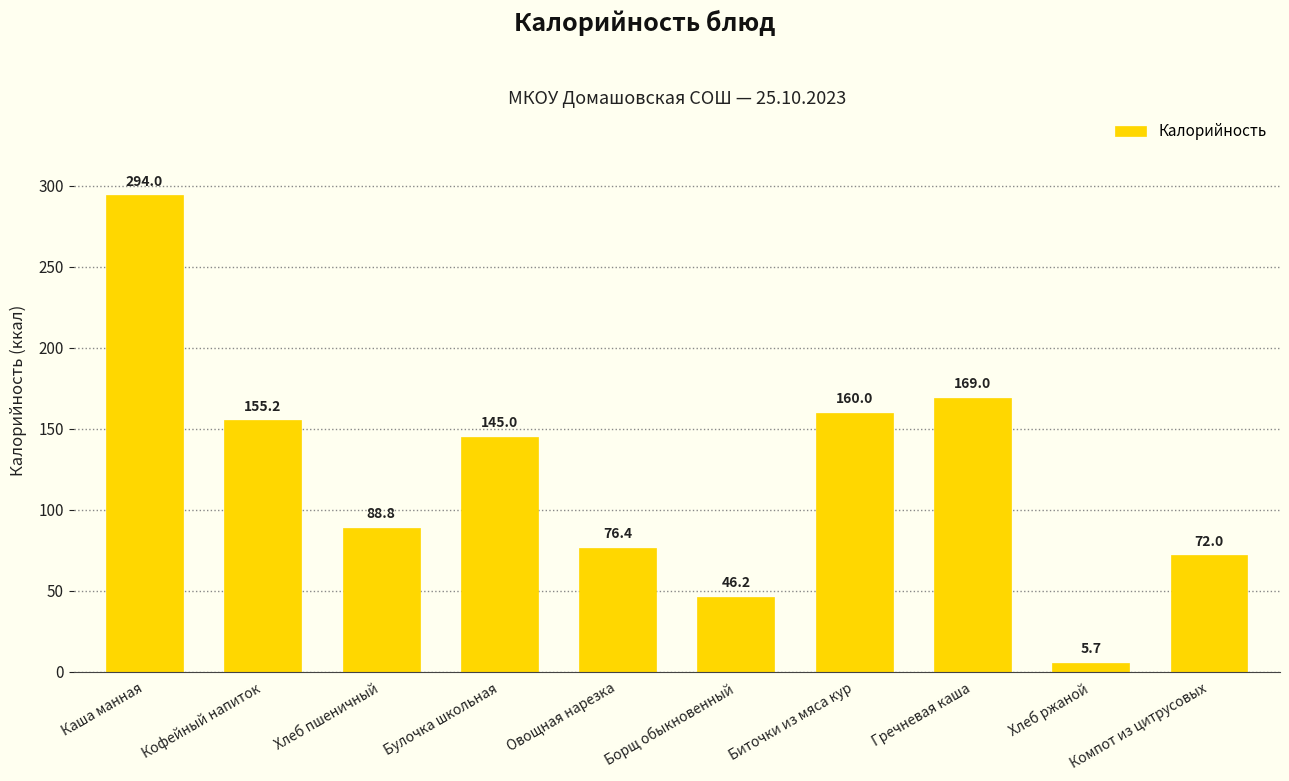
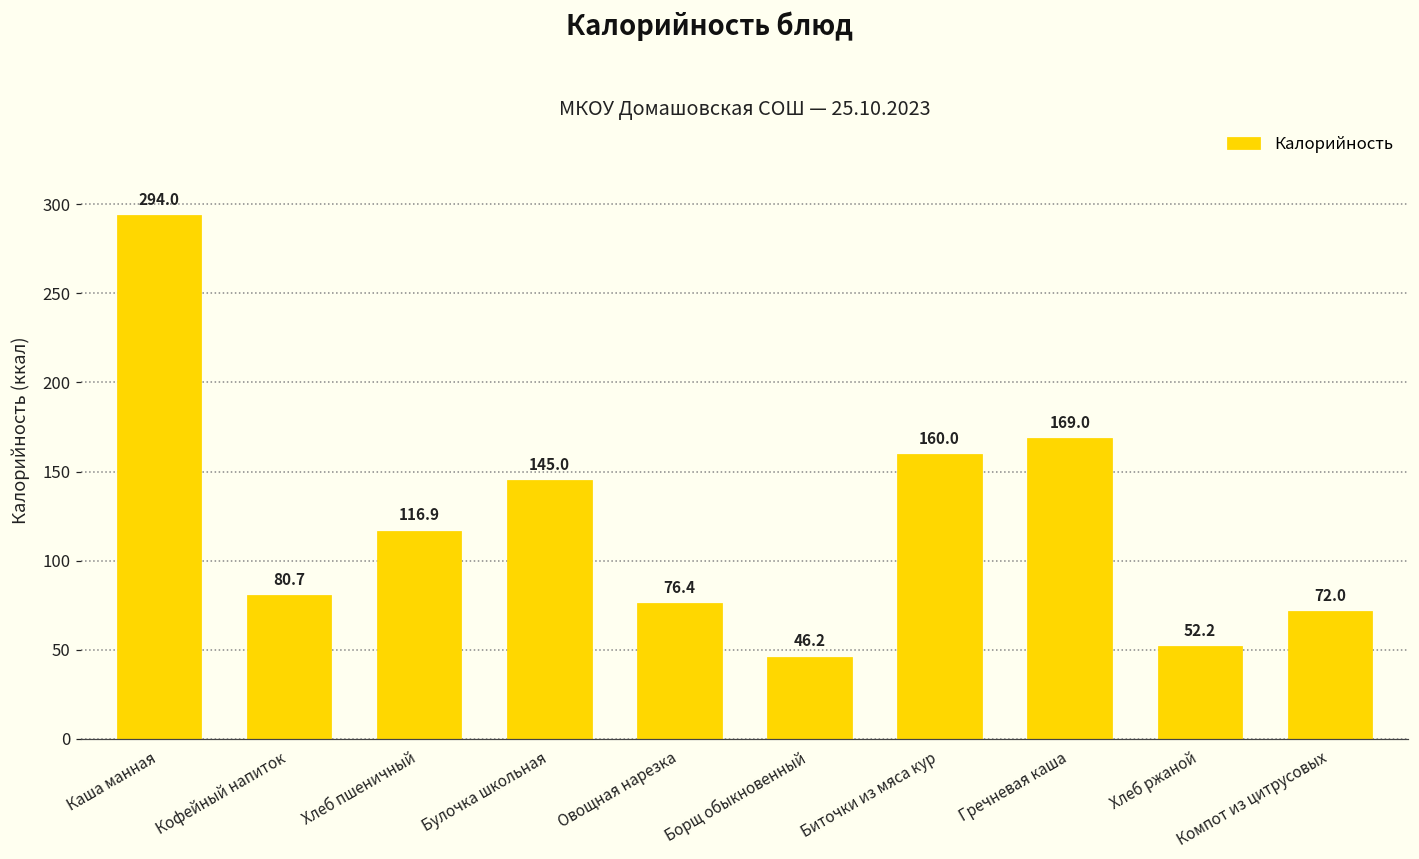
Кофейный напиток: 155.2 -> 80.7
Хлеб пшеничный: 88.8 -> 116.9
Хлеб ржаной: 5.7 -> 52.2
